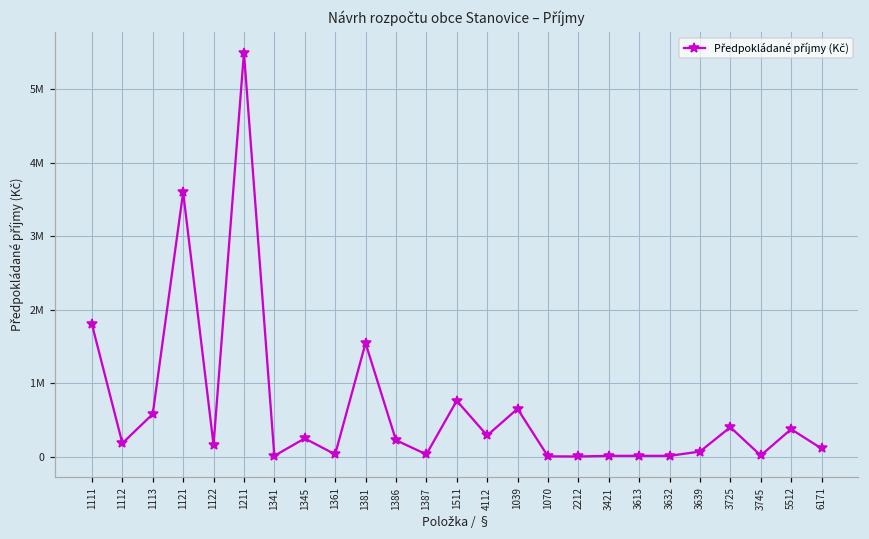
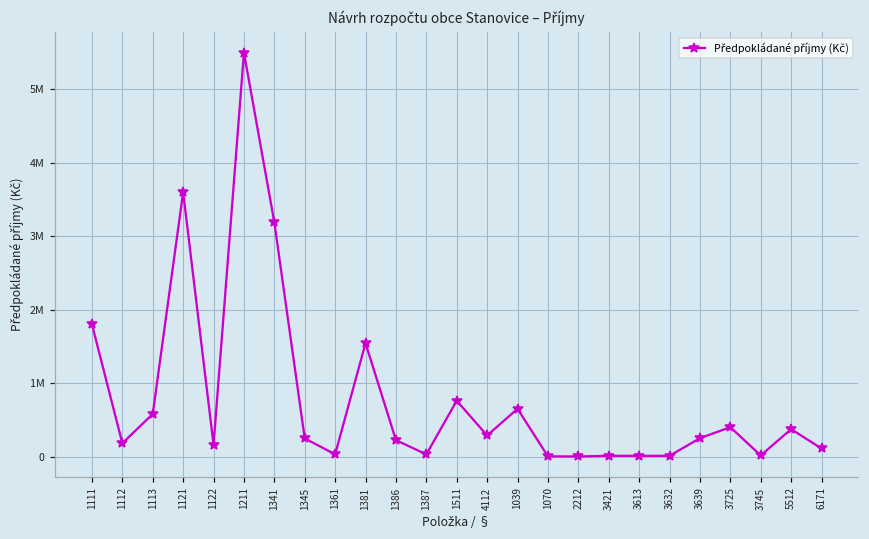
1341: 0 -> 3200000
3639: 100000 -> 300000
